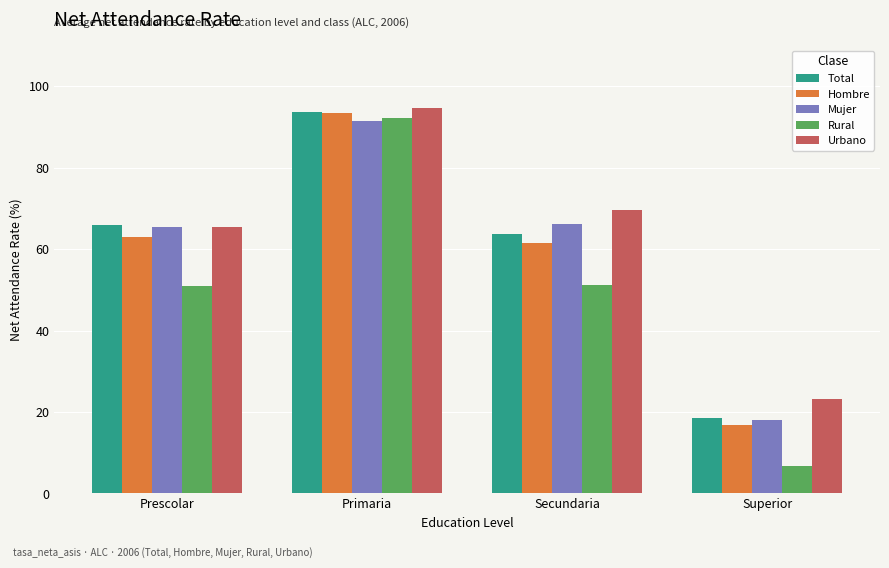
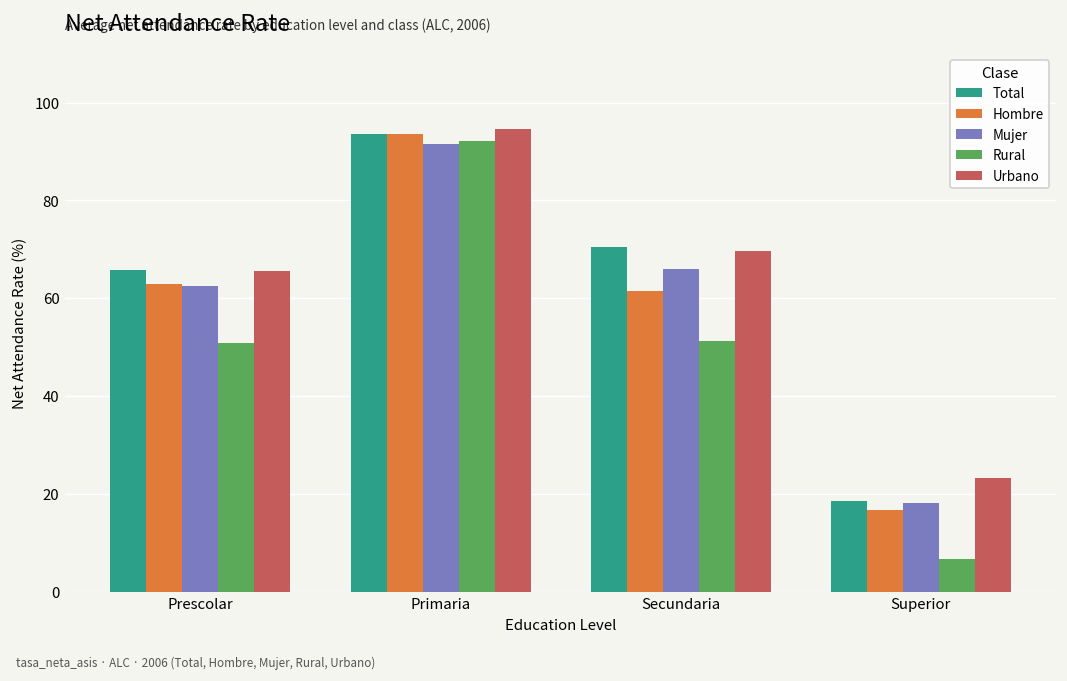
Mujer, Prescolar: 65 -> 62
Total, Secundaria: 64 -> 70
